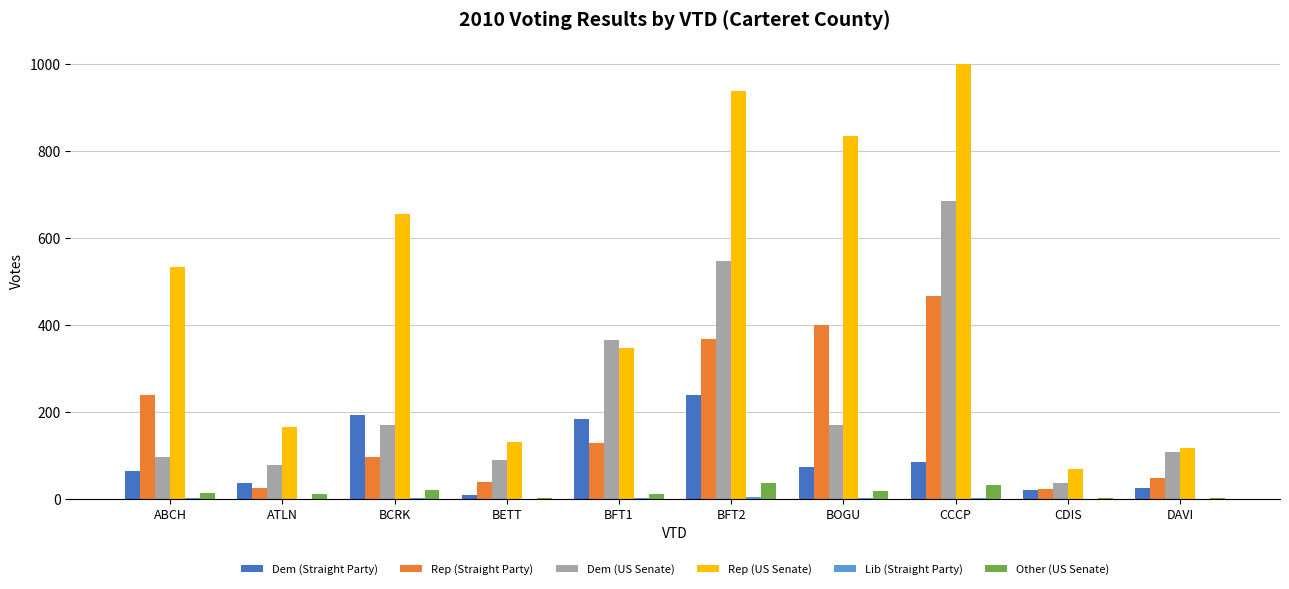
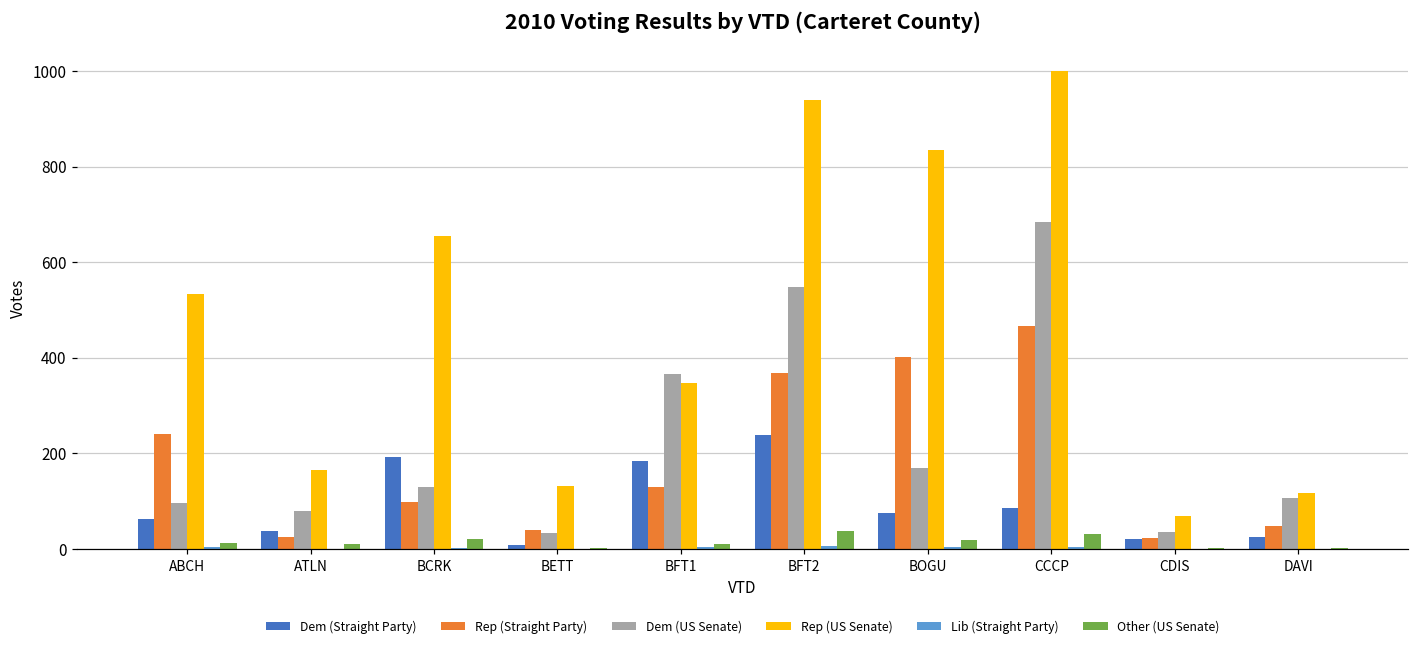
Dem (US Senate), BCRK: 170 -> 130
Dem (US Senate), BETT: 90 -> 30
